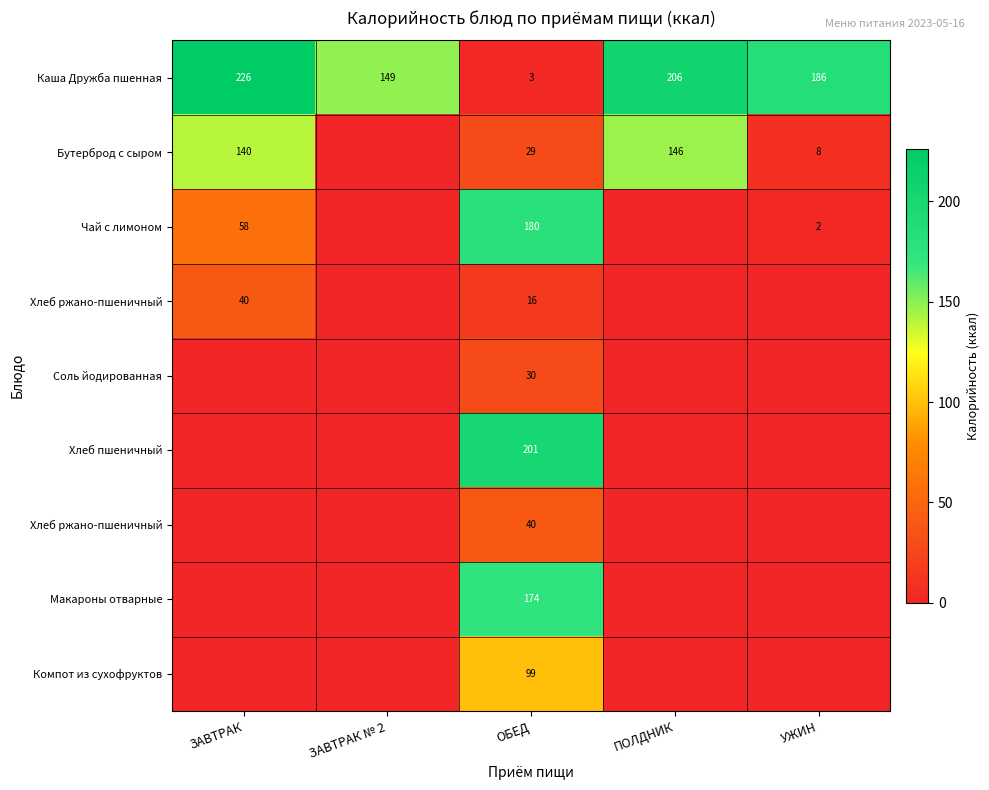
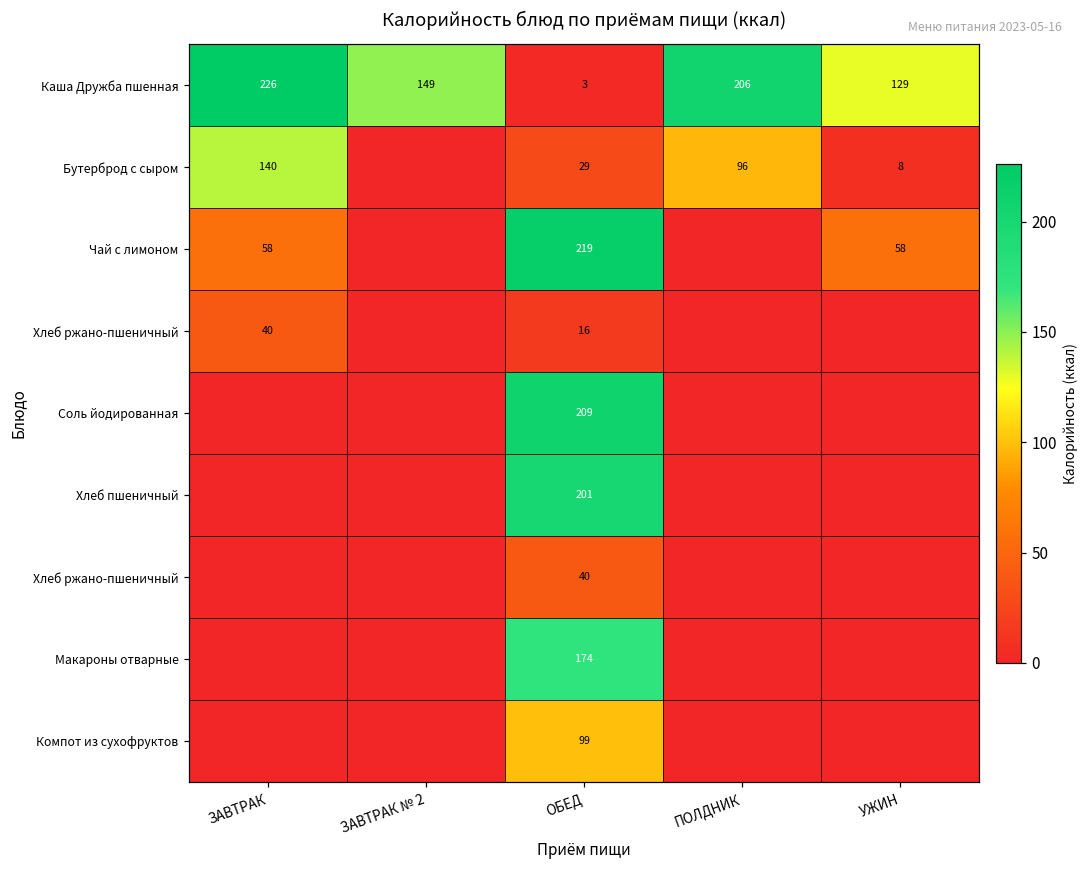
Каша Дружба пшенная, УЖИН: 186 -> 129
Бутерброд с сыром, ПОЛДНИК: 146 -> 96
Чай с лимоном, ОБЕД: 180 -> 219
Чай с лимоном, УЖИН: 2 -> 58
Соль йодированная, ОБЕД: 30 -> 209
